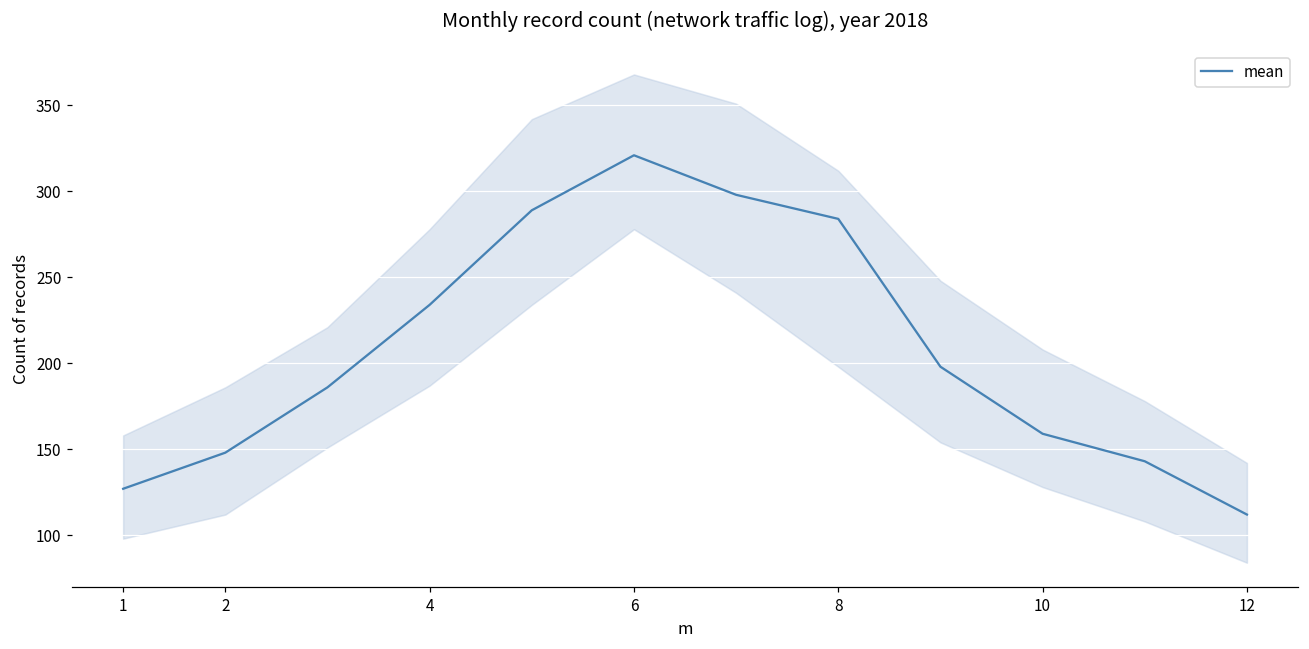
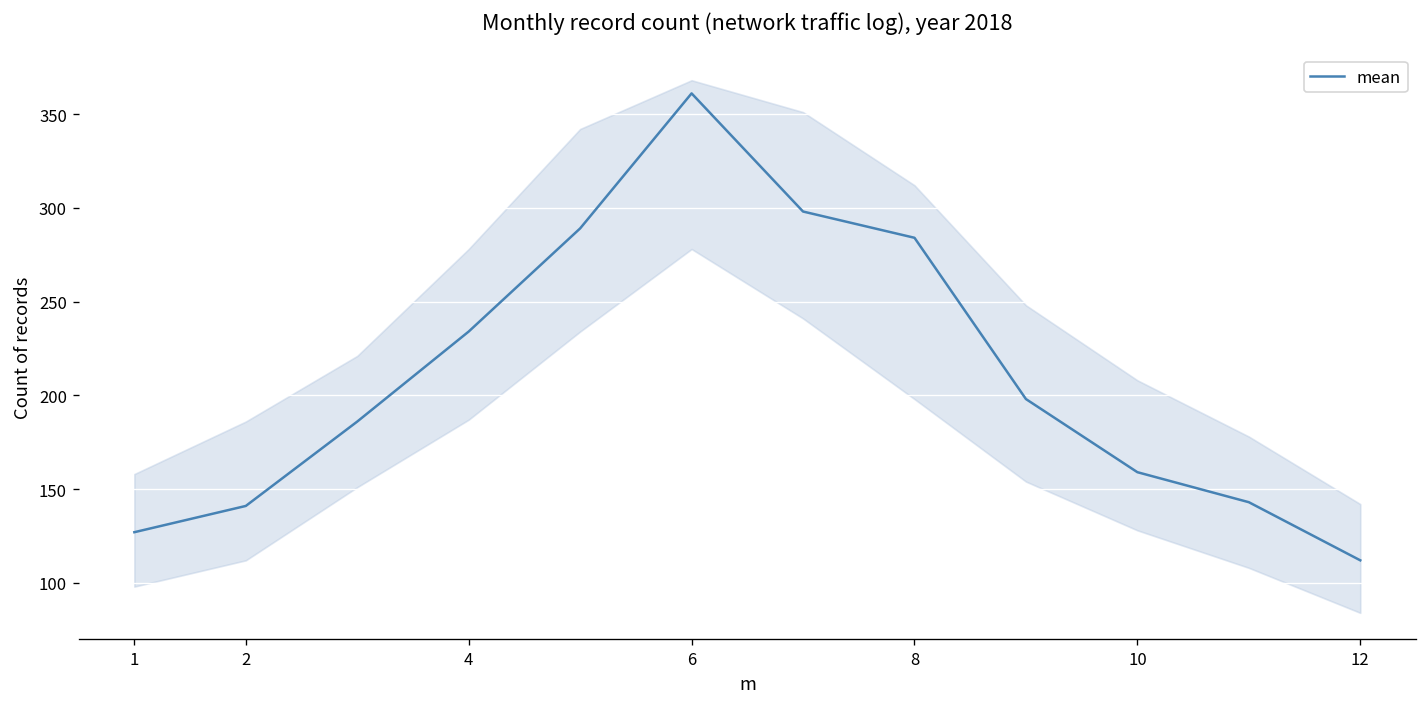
mean, 2: 148 -> 141
mean, 6: 321 -> 361
